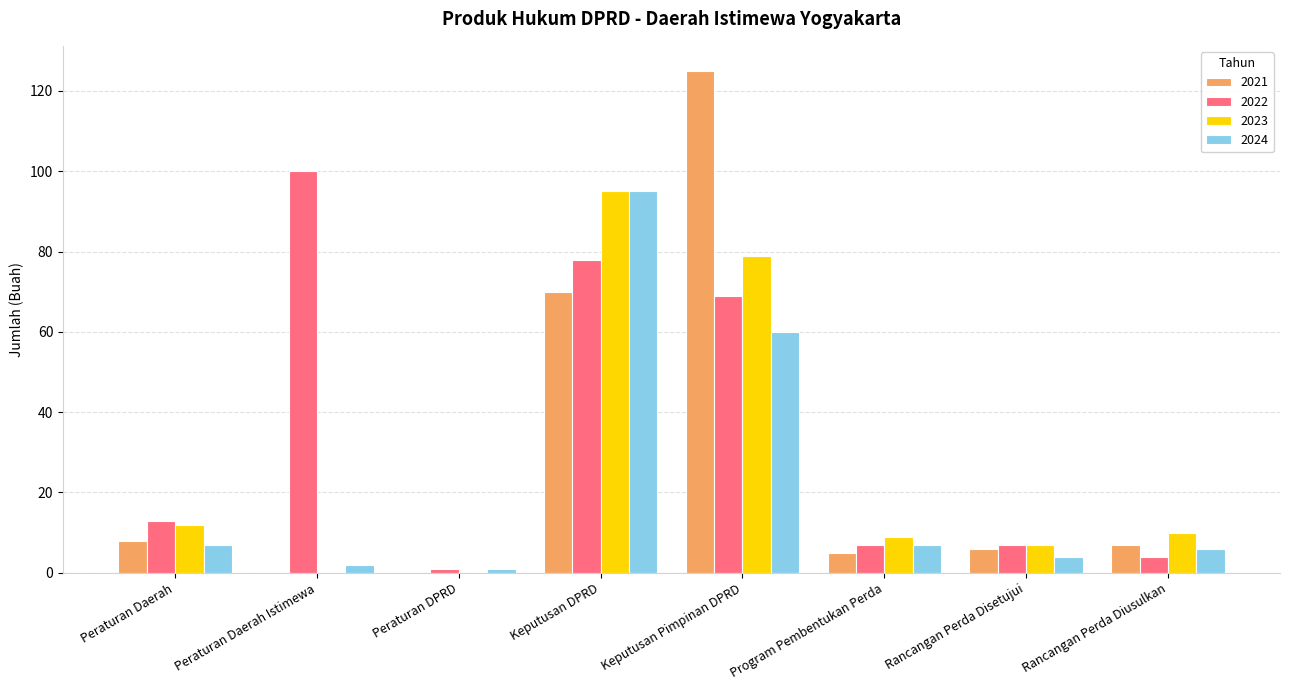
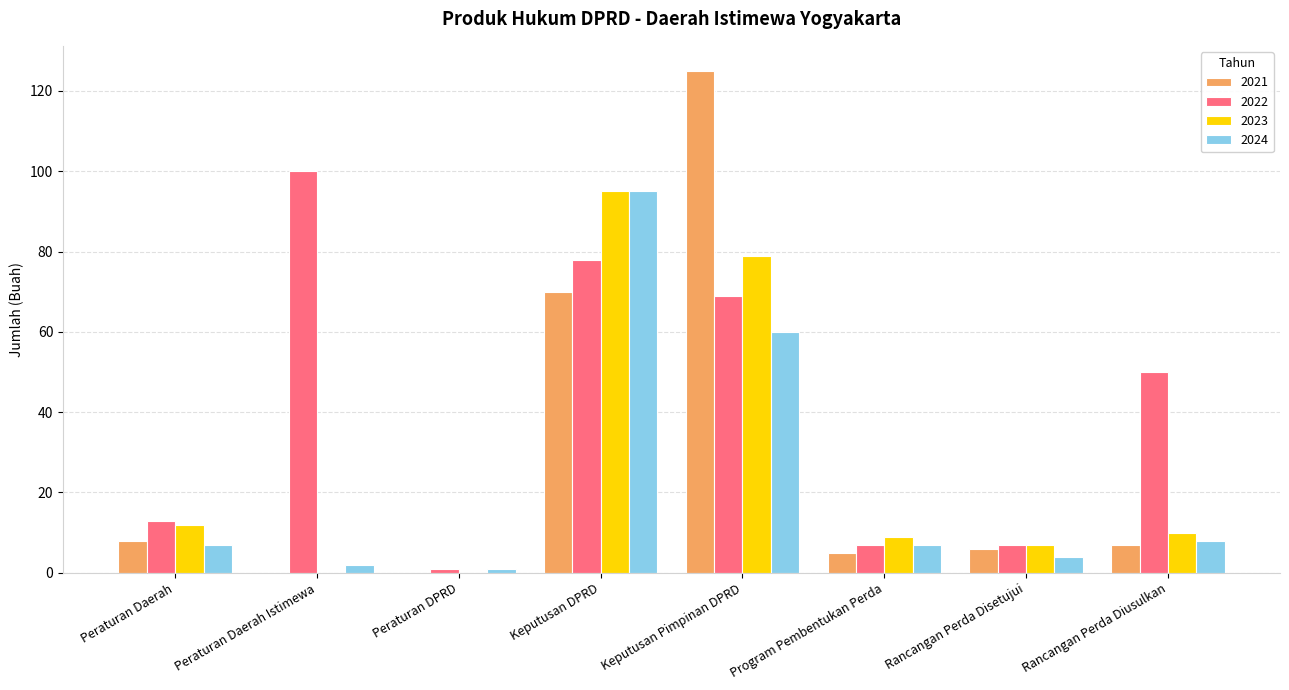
2022, Rancangan Perda Diusulkan: 4 -> 50
2024, Rancangan Perda Diusulkan: 6 -> 8
